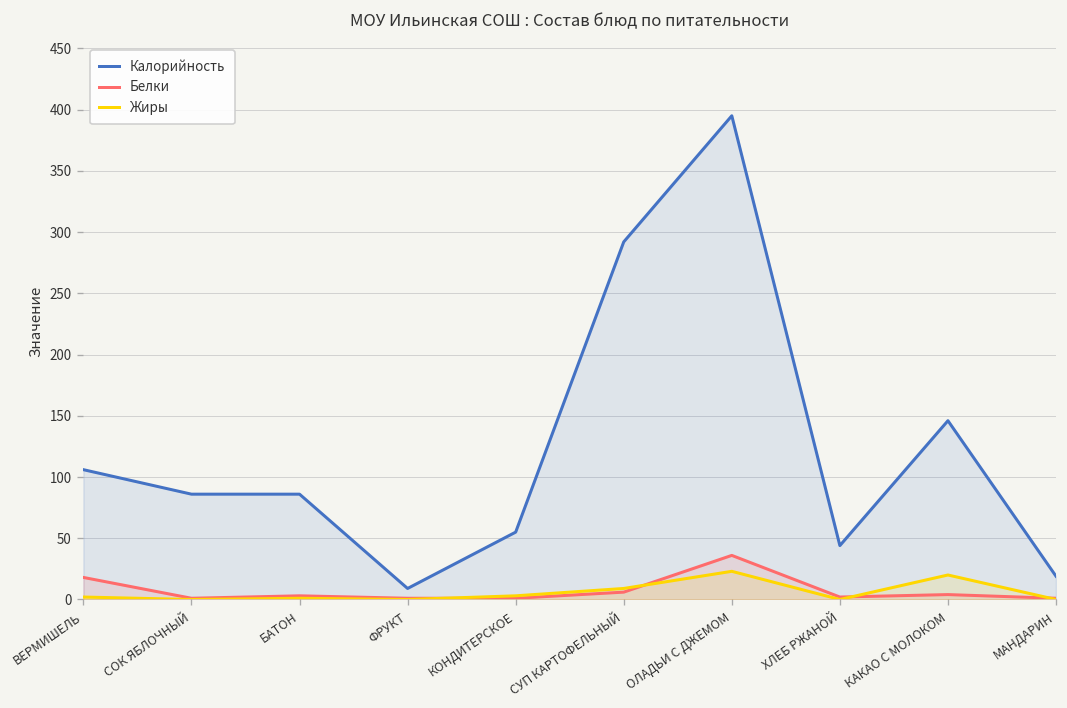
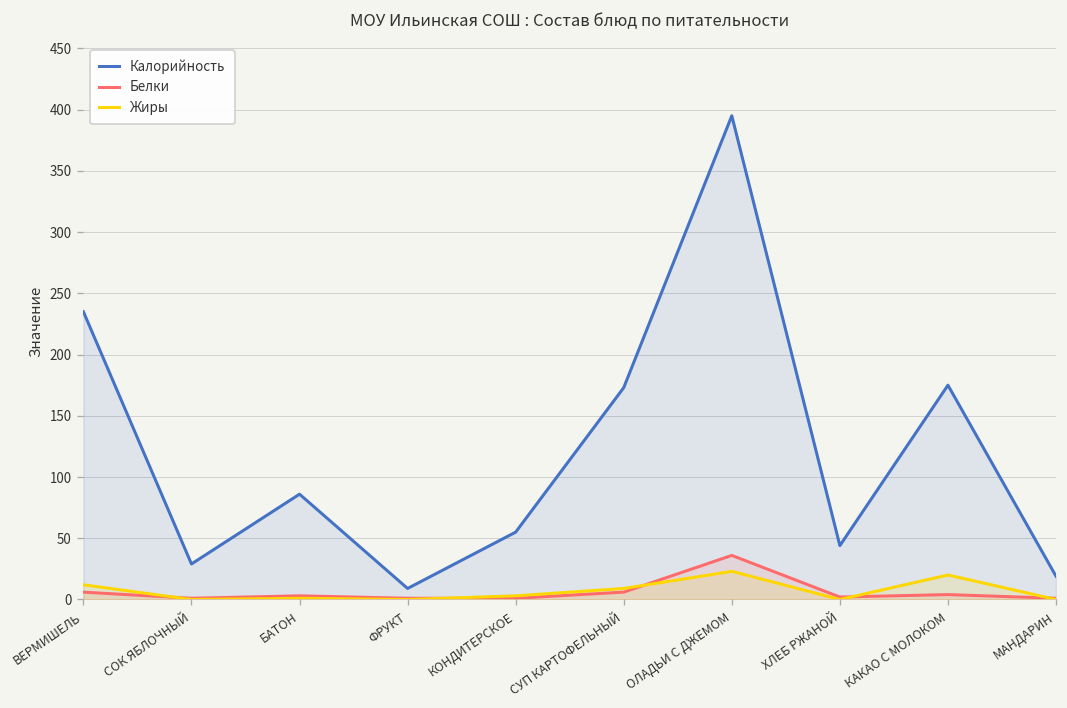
Калорийность, ВЕРМИШЕЛЬ: 106 -> 235
Белки, ВЕРМИШЕЛЬ: 18 -> 6
Жиры, ВЕРМИШЕЛЬ: 2 -> 12
Калорийность, СОК ЯБЛОЧНЫЙ: 86 -> 29
Калорийность, СУП КАРТОФЕЛЬНЫЙ: 292 -> 173
Калорийность, КАКАО С МОЛОКОМ: 146 -> 175
